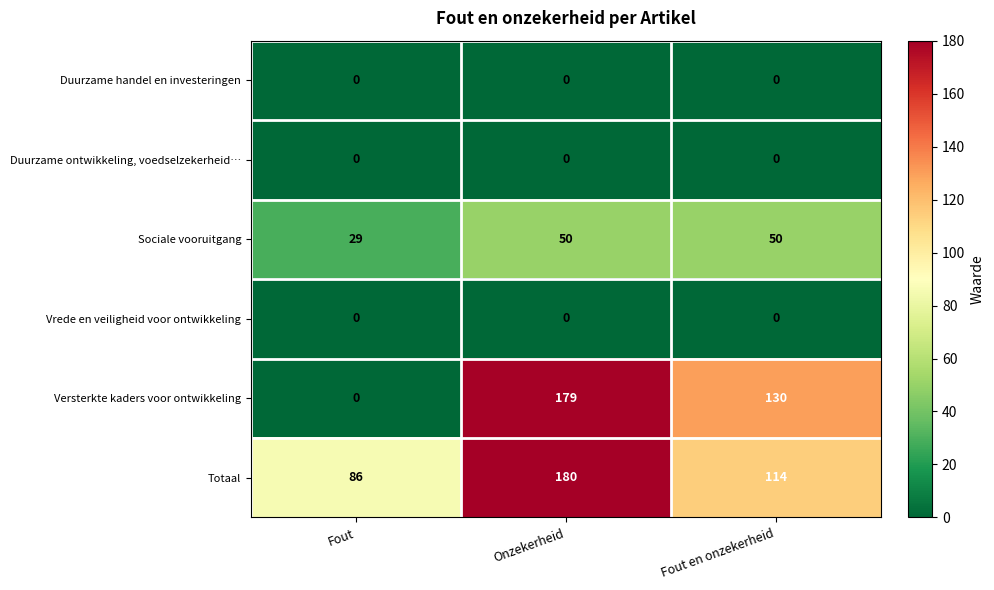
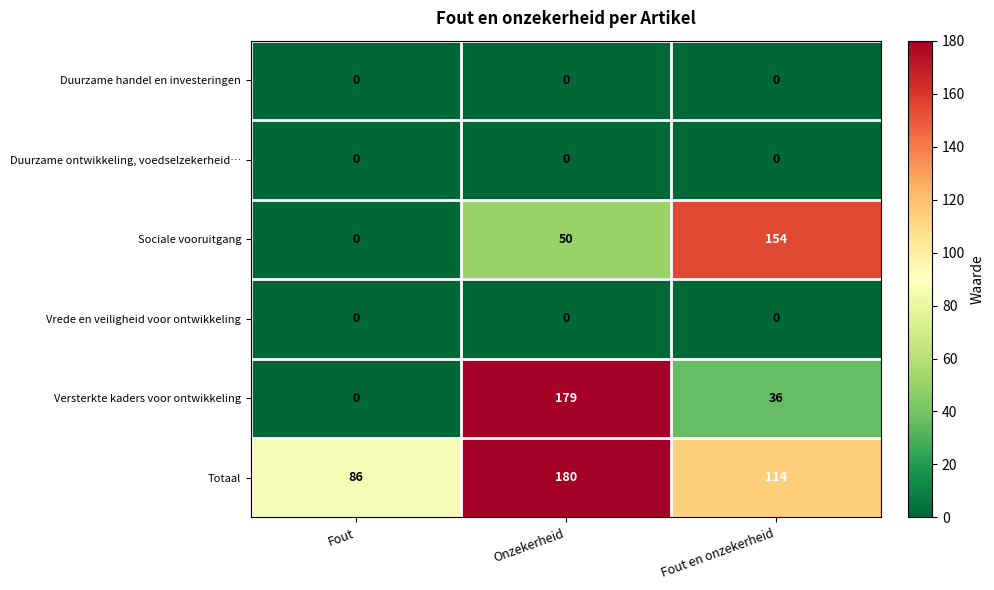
Sociale vooruitgang, Fout: 29 -> 0
Sociale vooruitgang, Fout en onzekerheid: 50 -> 154
Versterkte kaders voor ontwikkeling, Fout en onzekerheid: 130 -> 36
